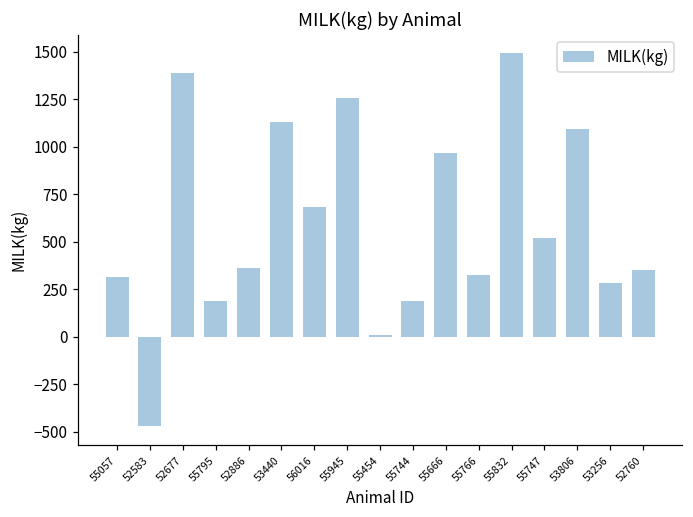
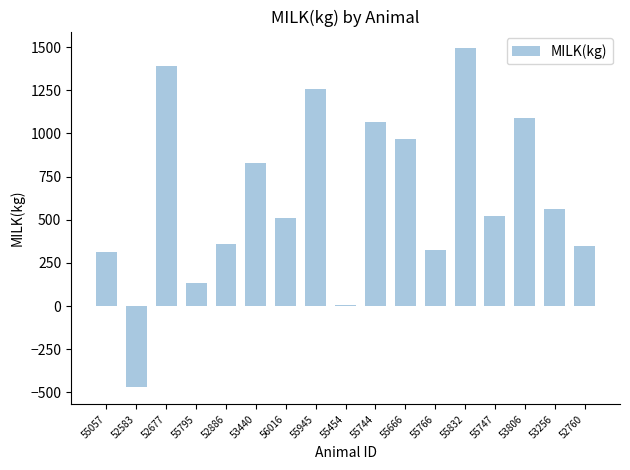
55795: 190 -> 140
53440: 1130 -> 830
56016: 680 -> 510
55744: 190 -> 1070
53256: 280 -> 560
